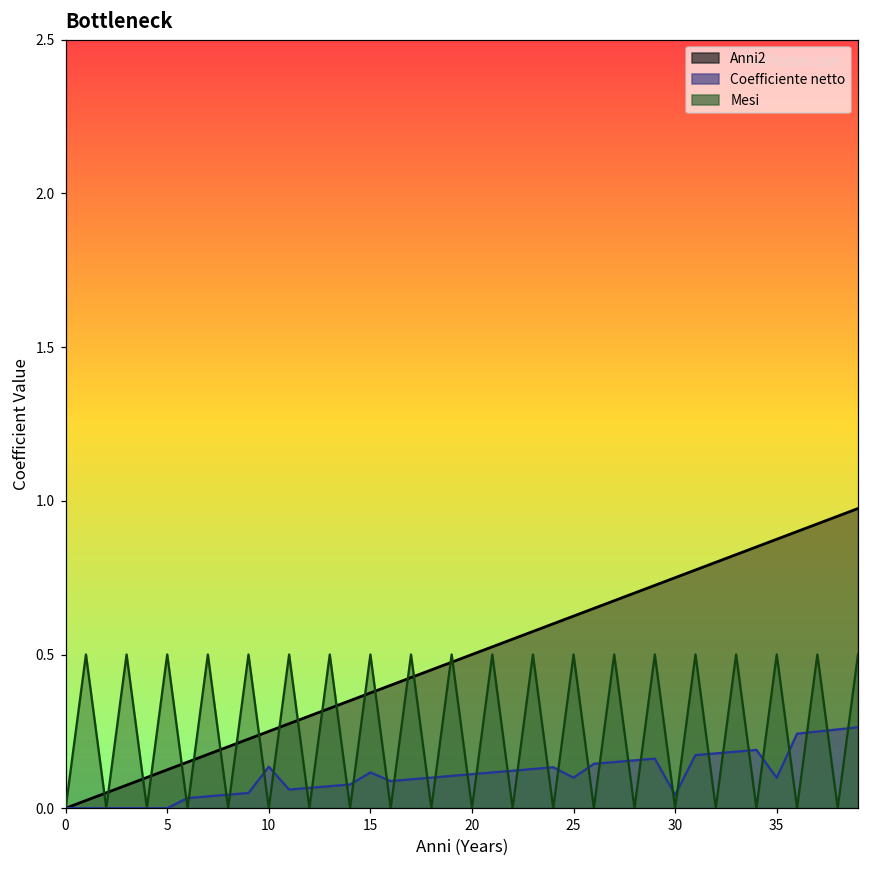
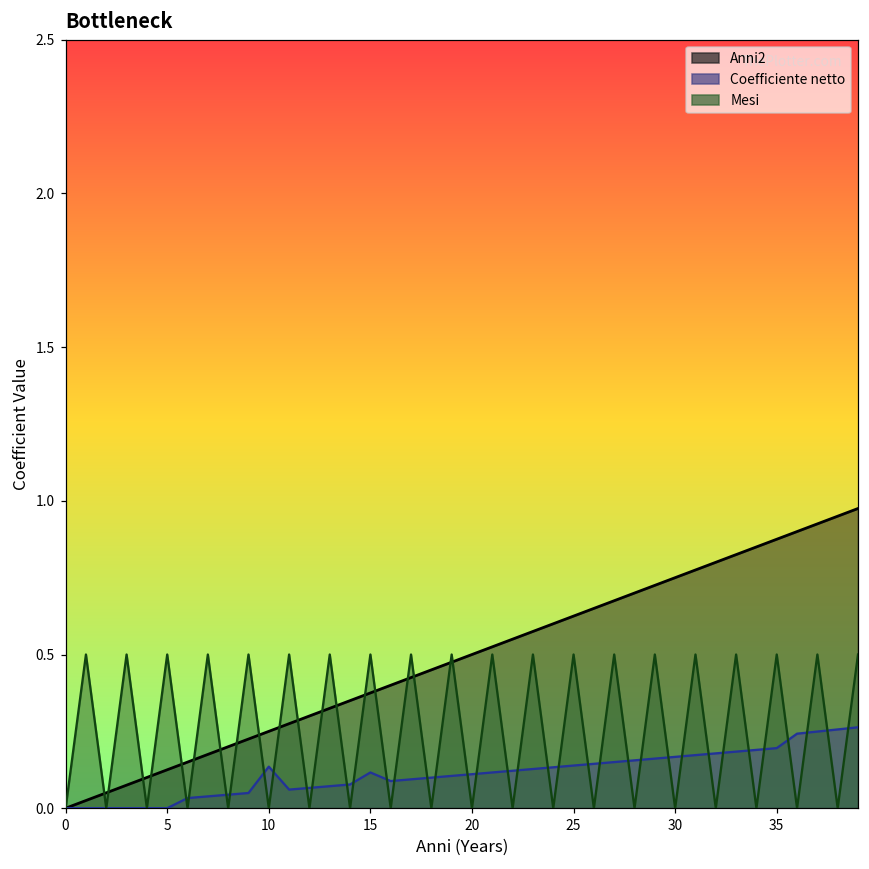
Coefficiente netto, 25: 0.10 -> 0.14
Coefficiente netto, 30: 0.04 -> 0.17
Coefficiente netto, 35: 0.10 -> 0.20
